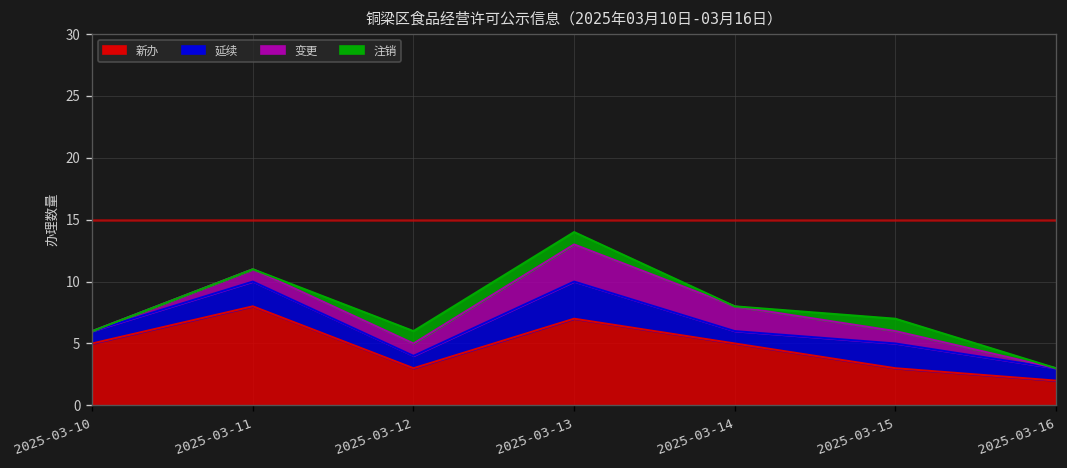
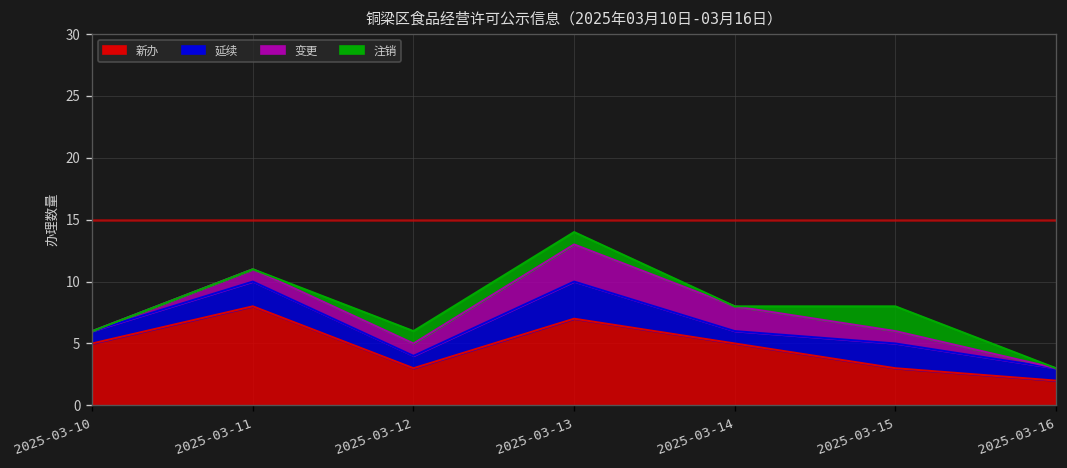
注销, 2025-03-15: 1 -> 2
